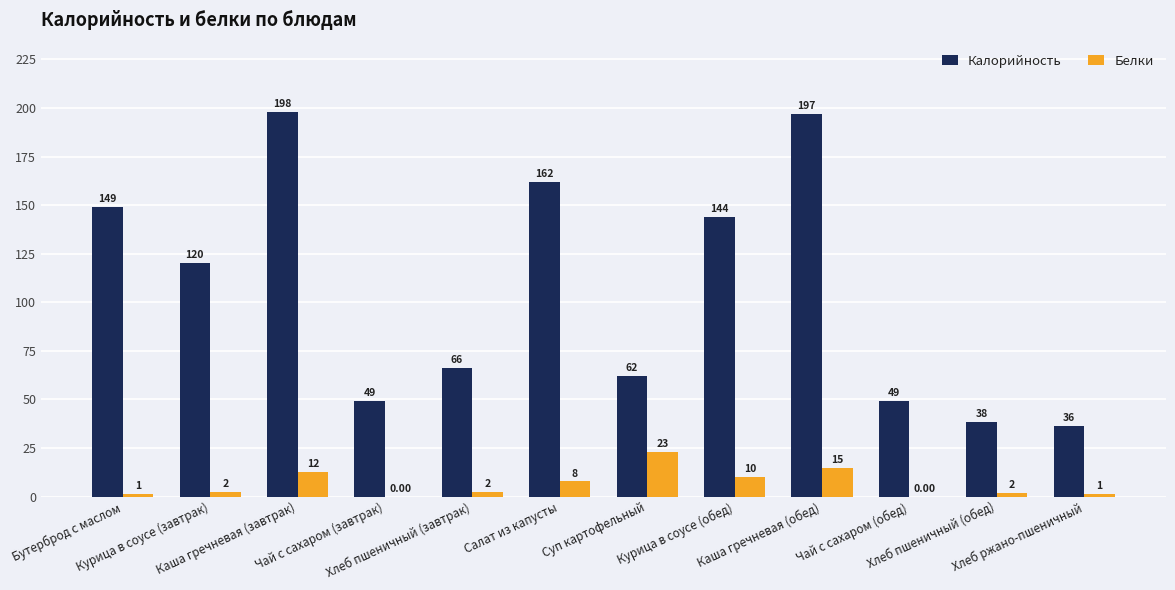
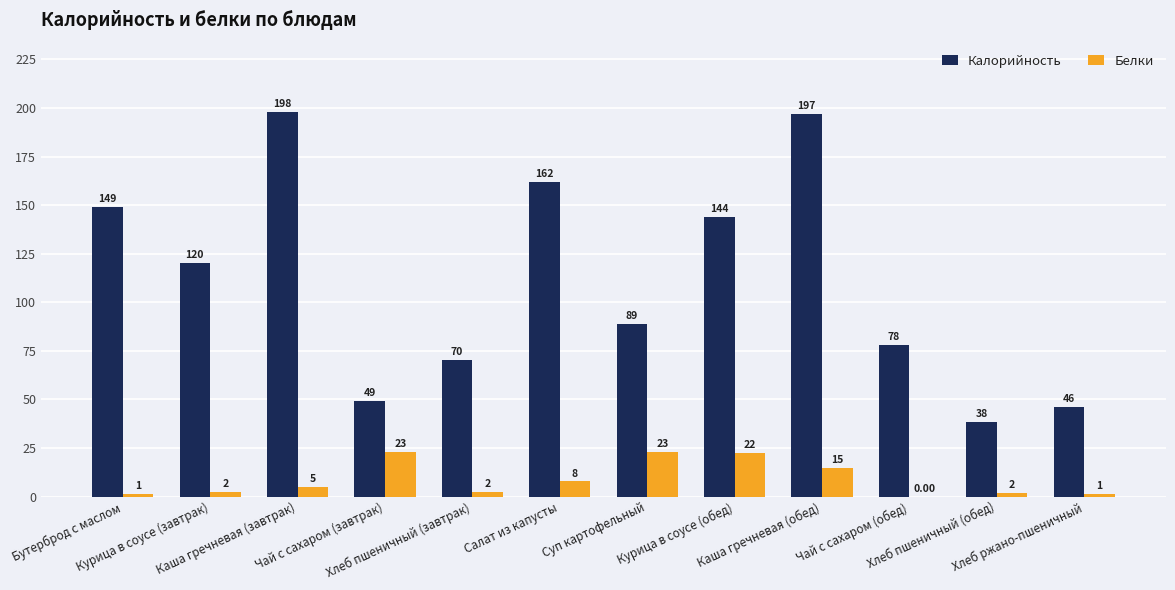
Белки, Каша гречневая (завтрак): 12 -> 5
Белки, Чай с сахаром (завтрак): 0.00 -> 23
Калорийность, Хлеб пшеничный (завтрак): 66 -> 70
Калорийность, Суп картофельный: 62 -> 89
Белки, Курица в соусе (обед): 10 -> 22
Калорийность, Чай с сахаром (обед): 49 -> 78
Калорийность, Хлеб ржано-пшеничный: 36 -> 46
